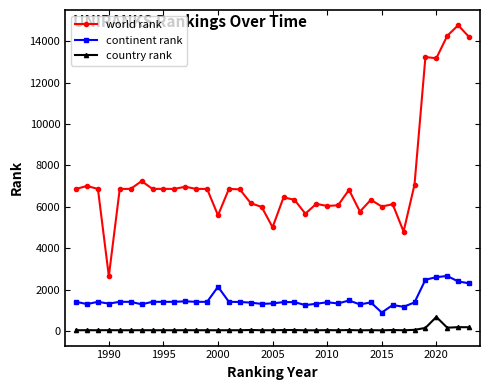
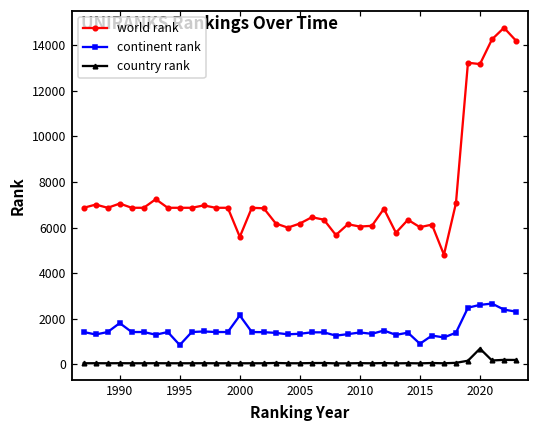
world rank, 1990: 2700 -> 7100
continent rank, 1990: 1300 -> 1800
continent rank, 1995: 1400 -> 800
world rank, 2005: 5000 -> 6200
